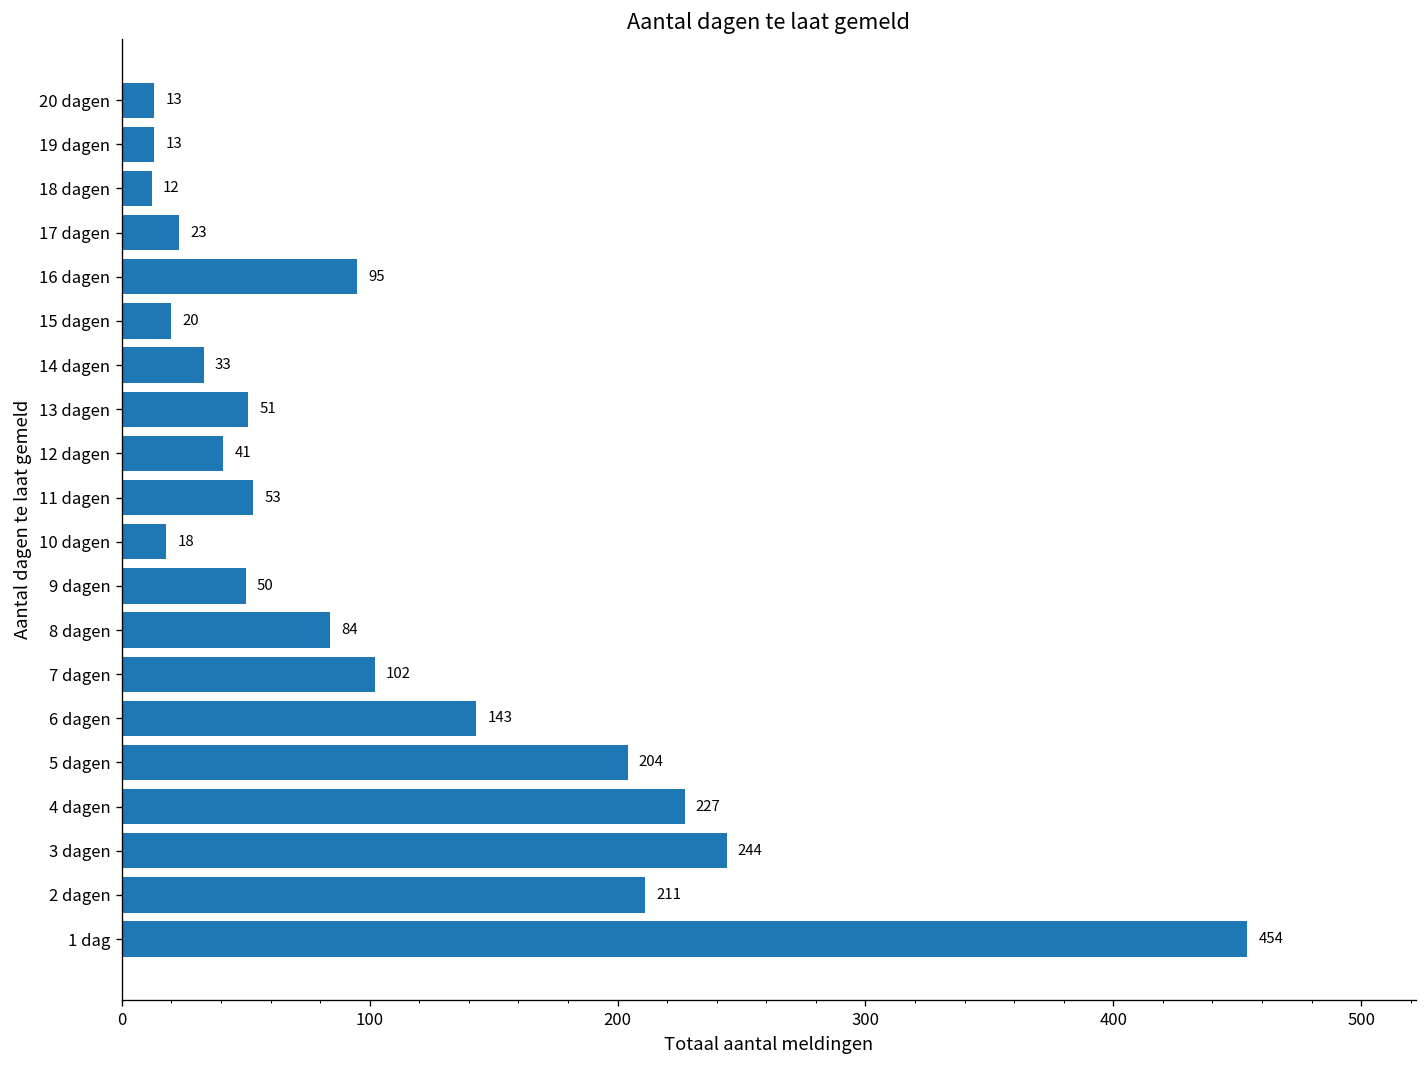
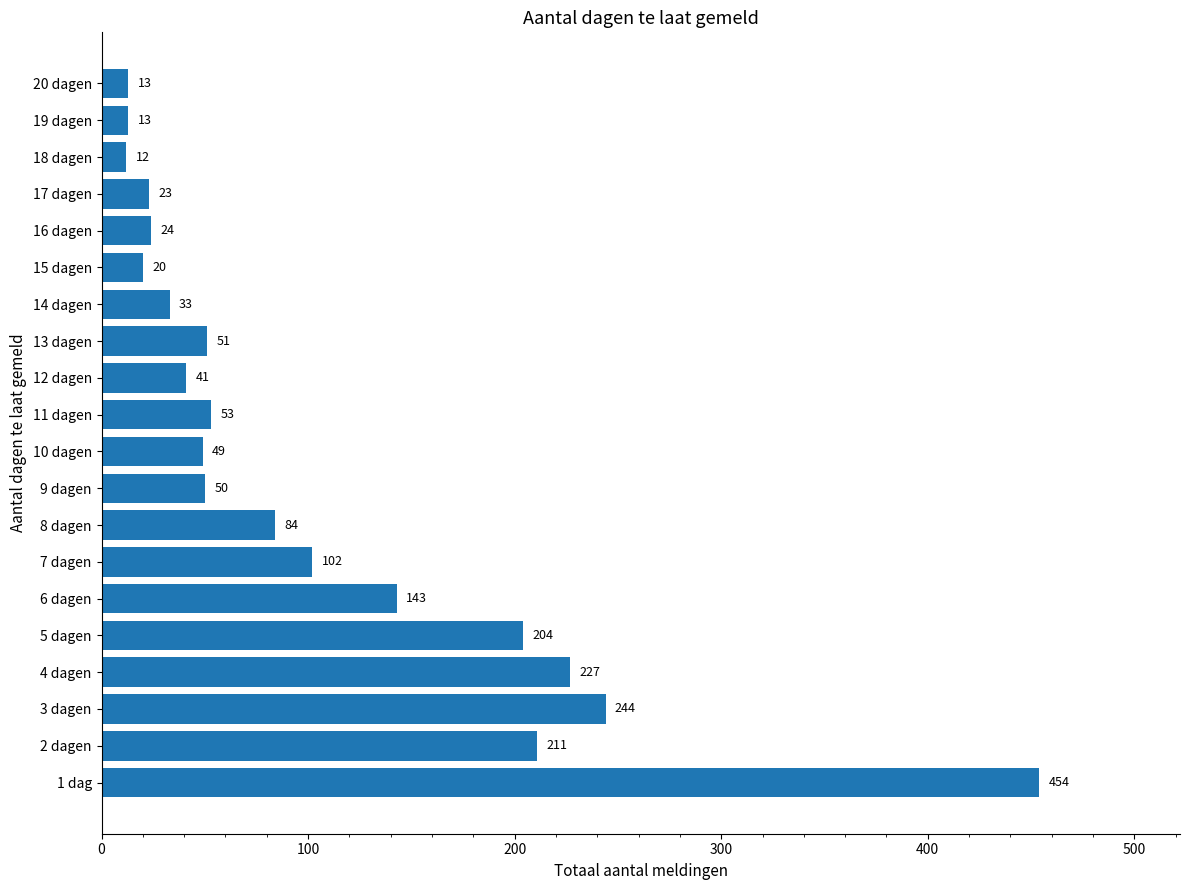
16 dagen: 95 -> 24
10 dagen: 18 -> 49
